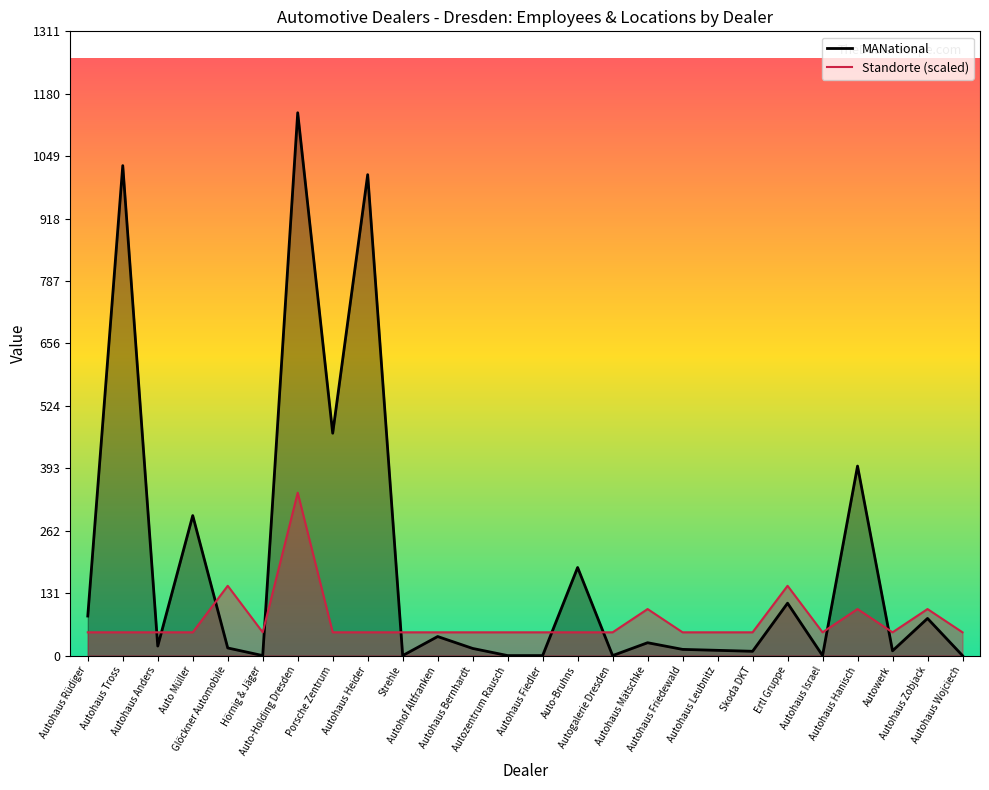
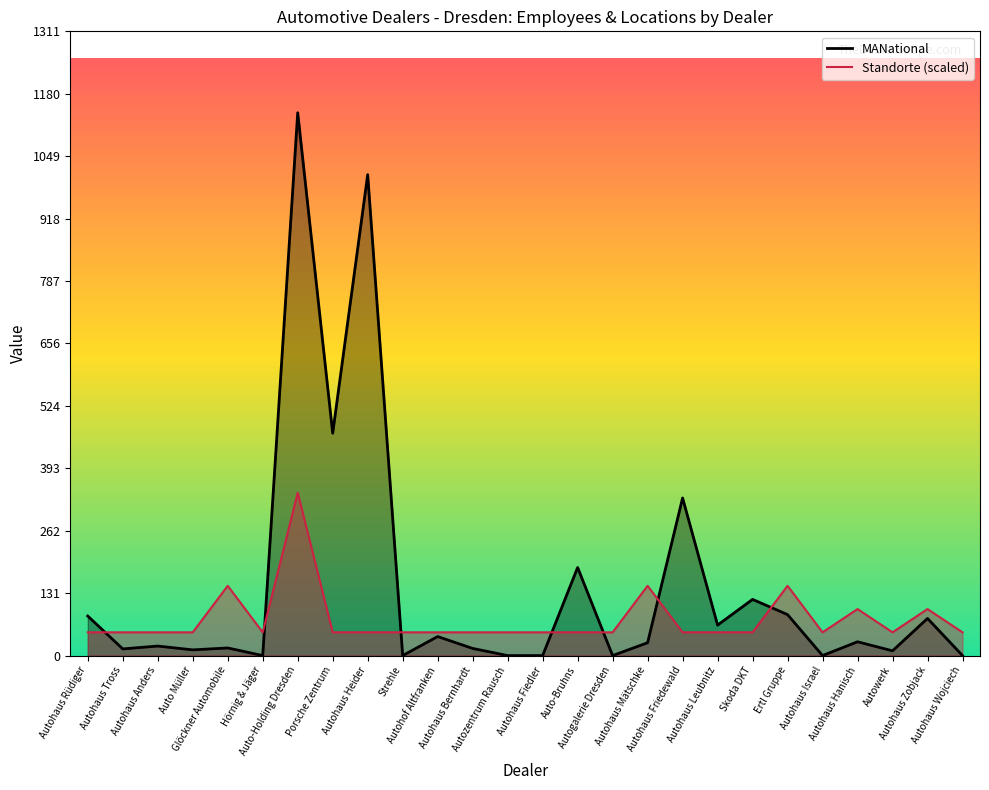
MANational, Autohaus Tross: 1030 -> 10
MANational, Auto Müller: 290 -> 10
Standorte (scaled), Autohaus Mätschke: 100 -> 150
MANational, Autohaus Friedewald: 10 -> 330
MANational, Autohaus Leubnitz: 10 -> 60
MANational, Skoda DKT: 10 -> 120
MANational, Ertl Gruppe: 110 -> 90
MANational, Autohaus Hanisch: 400 -> 30
